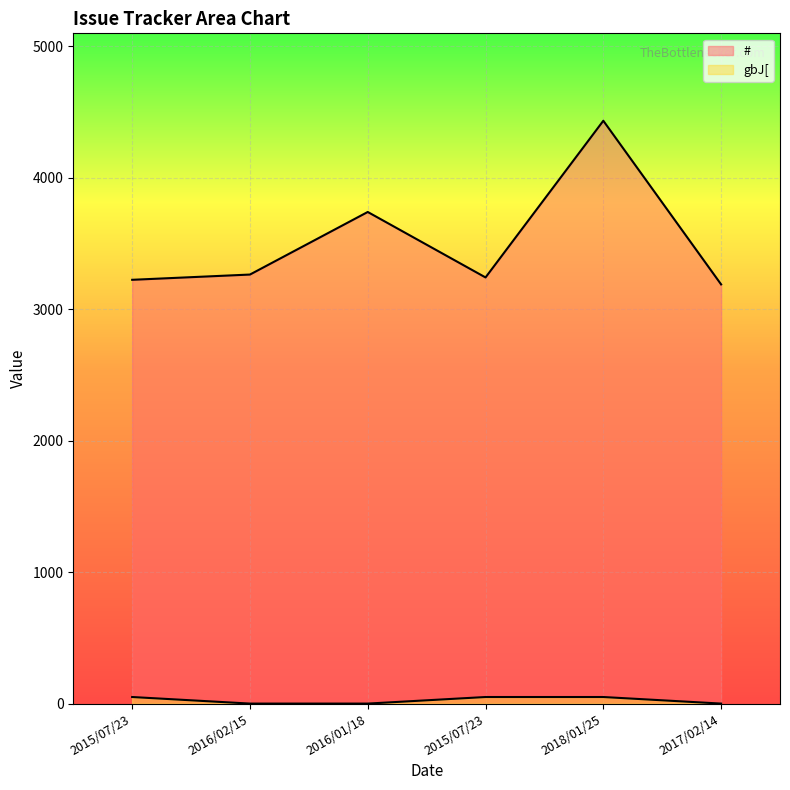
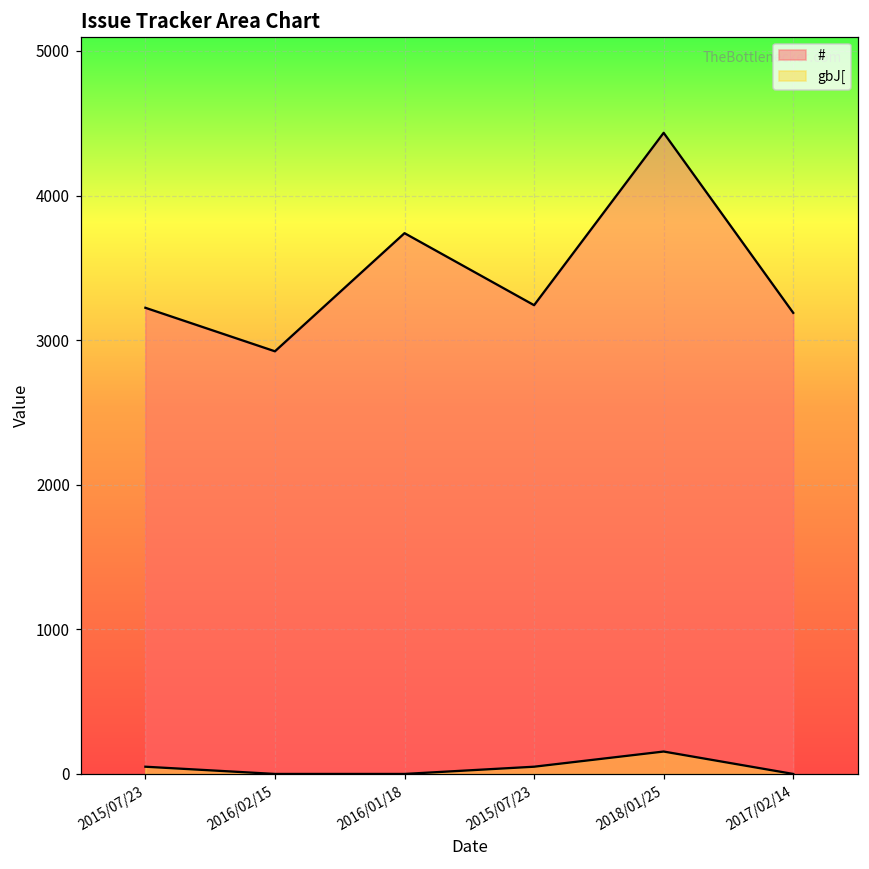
#, 2016/02/15: 3260 -> 2920
gbJ[, 2018/01/25: 50 -> 160
